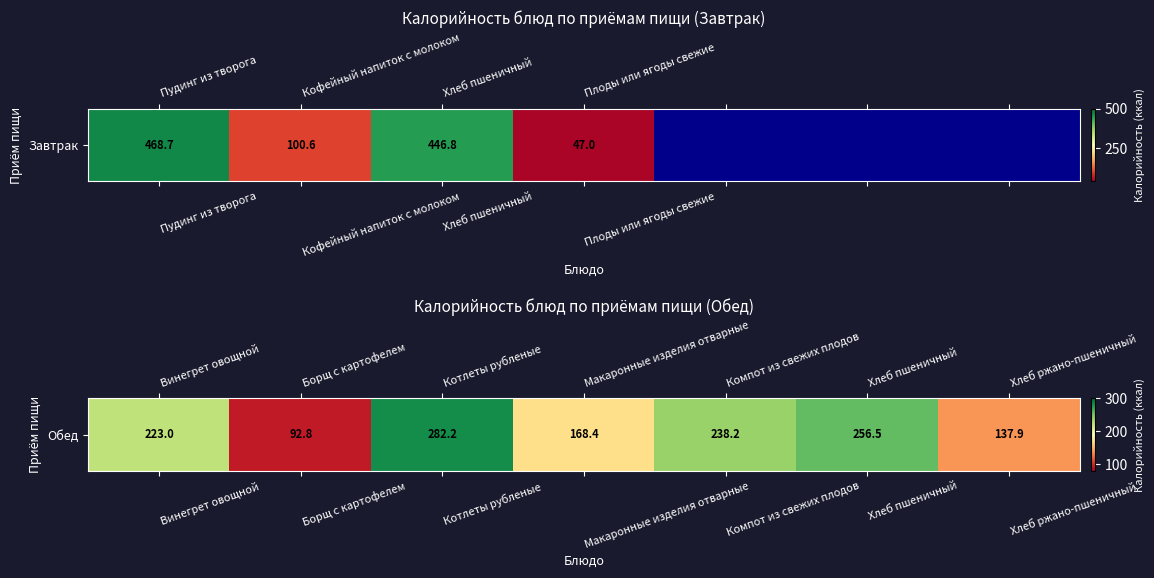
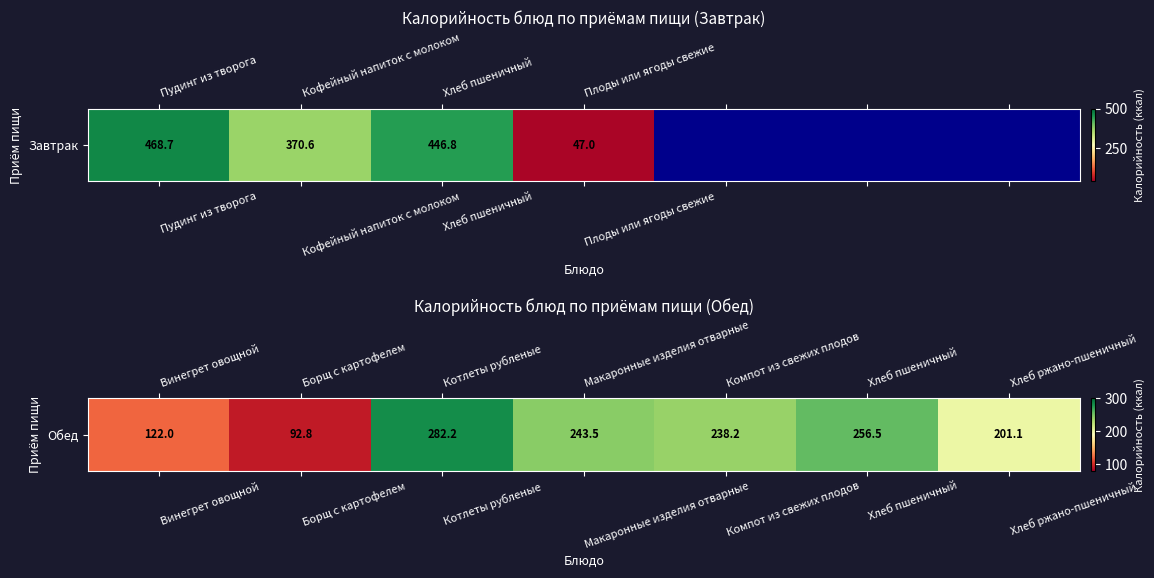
Калорийность блюд по приёмам пищи (Завтрак), Завтрак, Кофейный напиток с молоком: 100.6 -> 370.6
Калорийность блюд по приёмам пищи (Обед), Обед, Винегрет овощной: 223.0 -> 122.0
Калорийность блюд по приёмам пищи (Обед), Обед, Макаронные изделия отварные: 168.4 -> 243.5
Калорийность блюд по приёмам пищи (Обед), Обед, Хлеб ржано-пшеничный: 137.9 -> 201.1
